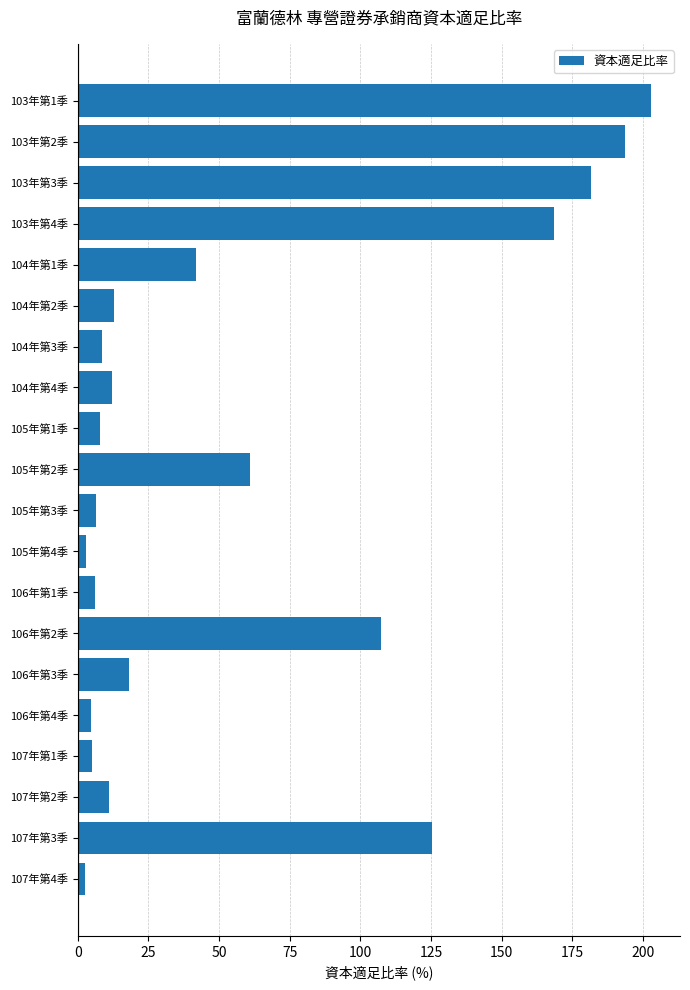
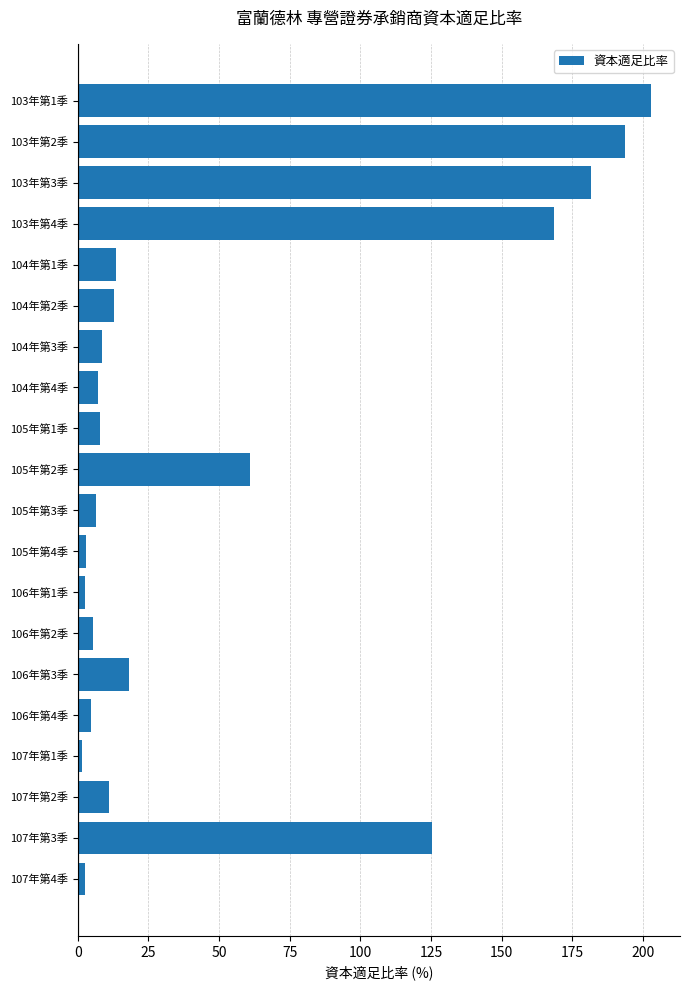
104年第1季: 42 -> 14
104年第4季: 12 -> 7
106年第1季: 6 -> 3
106年第2季: 107 -> 6
107年第1季: 5 -> 2
